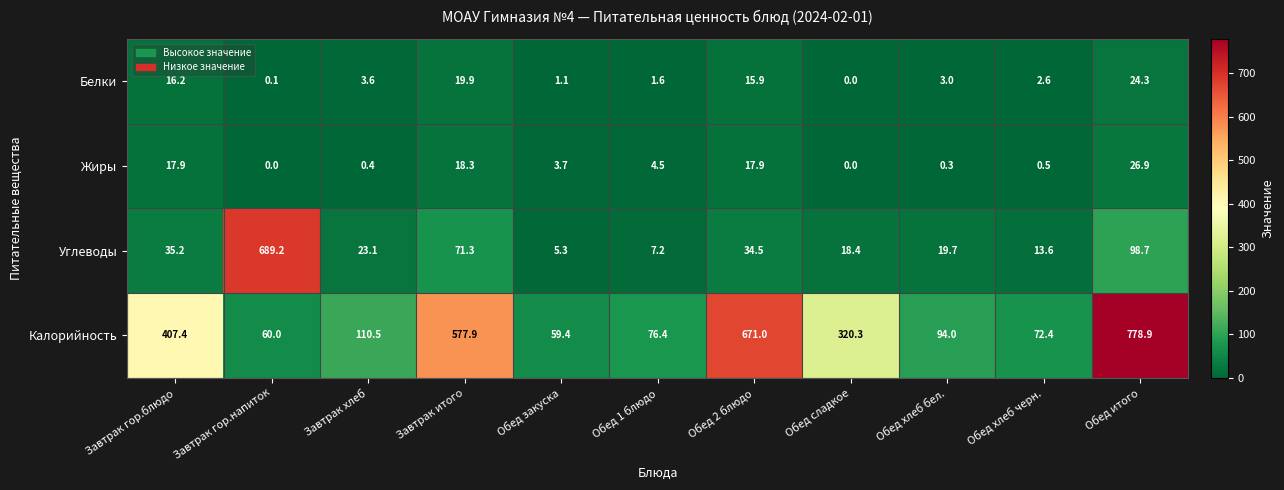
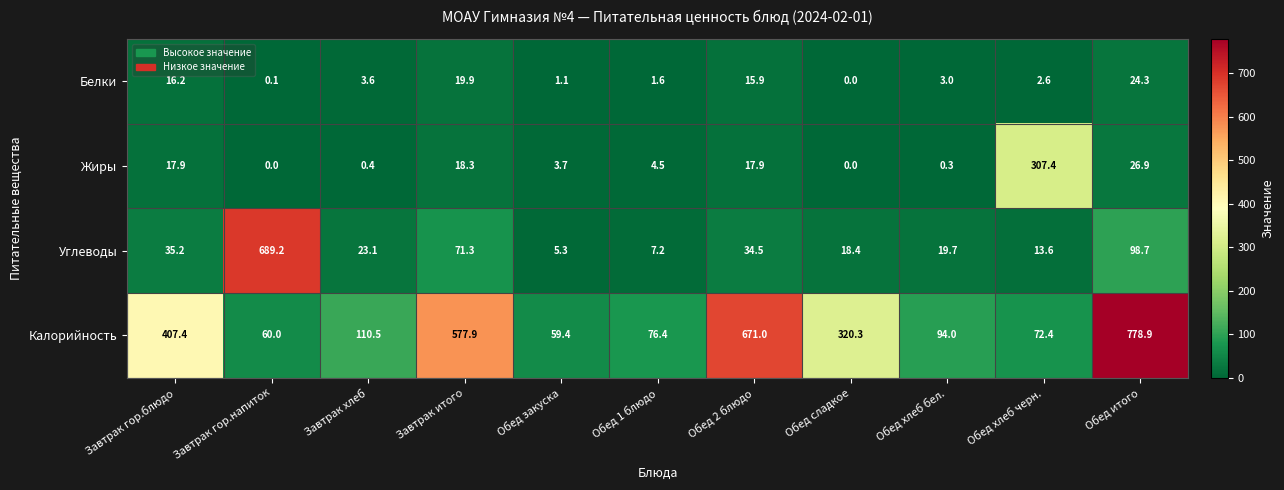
Жиры, Обед хлеб черн.: 0.5 -> 307.4
